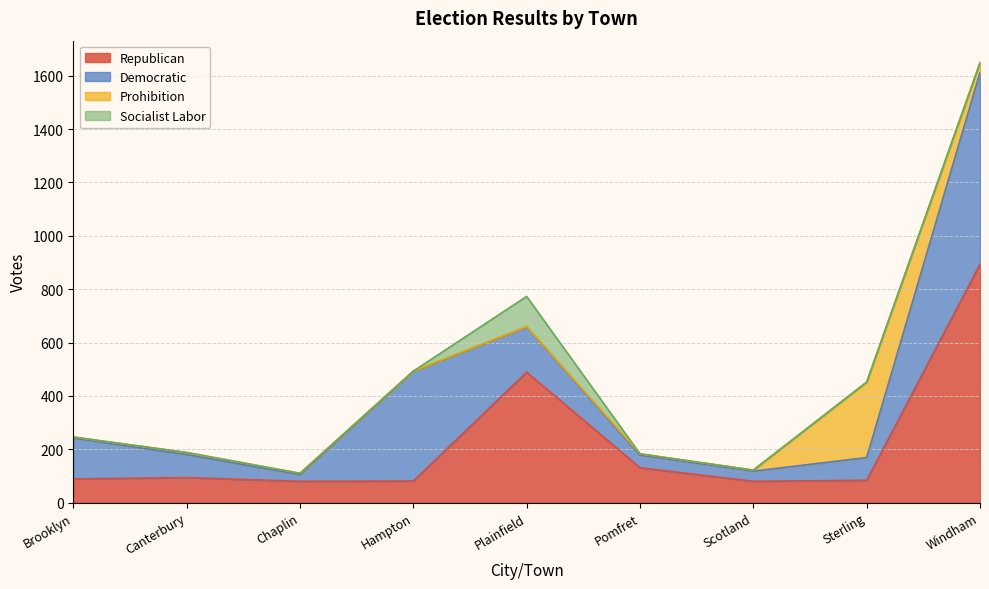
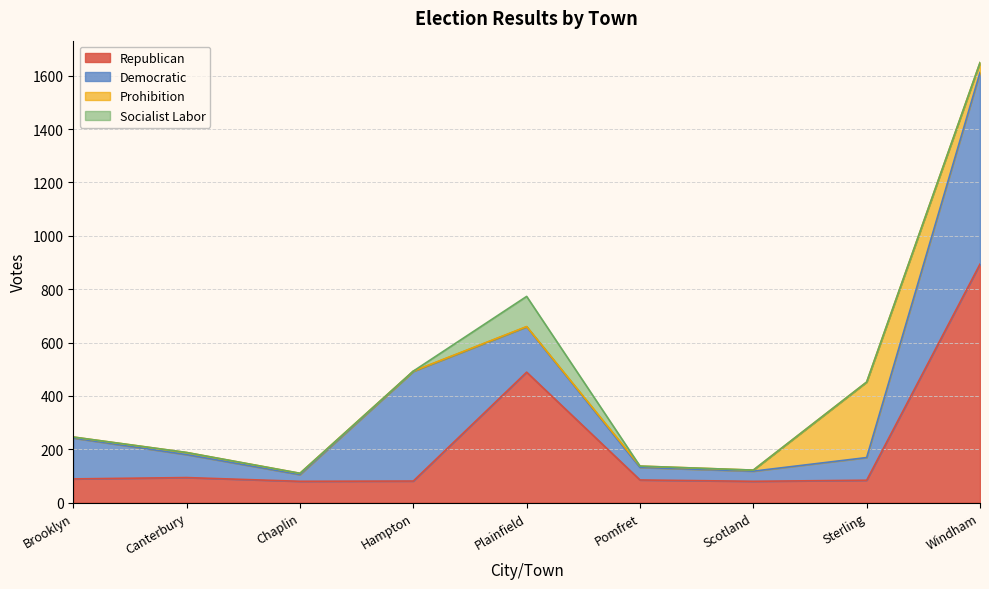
Republican, Pomfret: 130 -> 90
